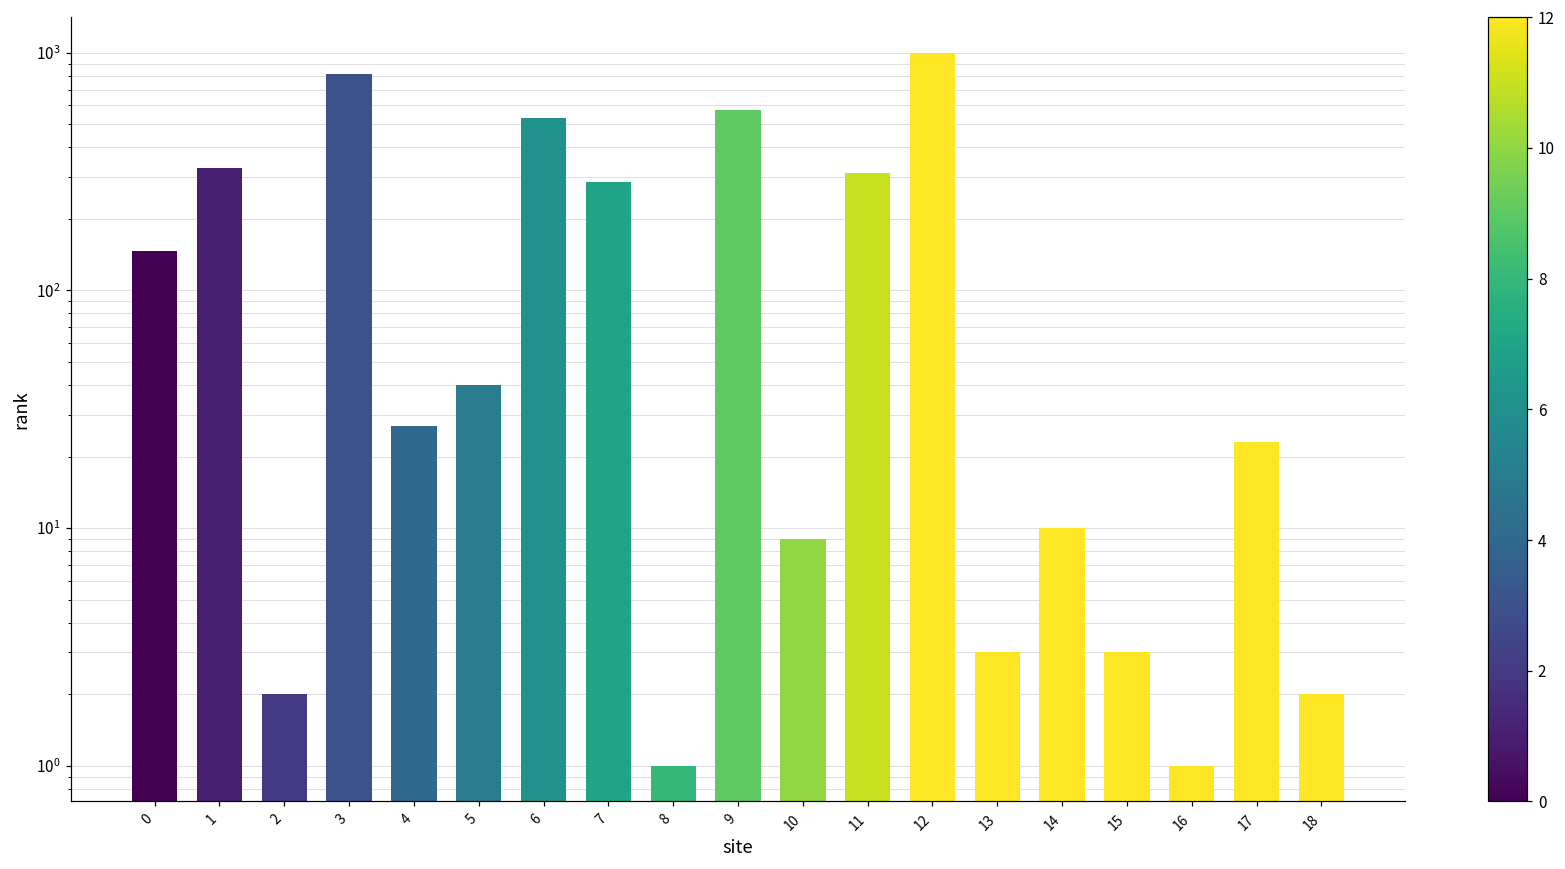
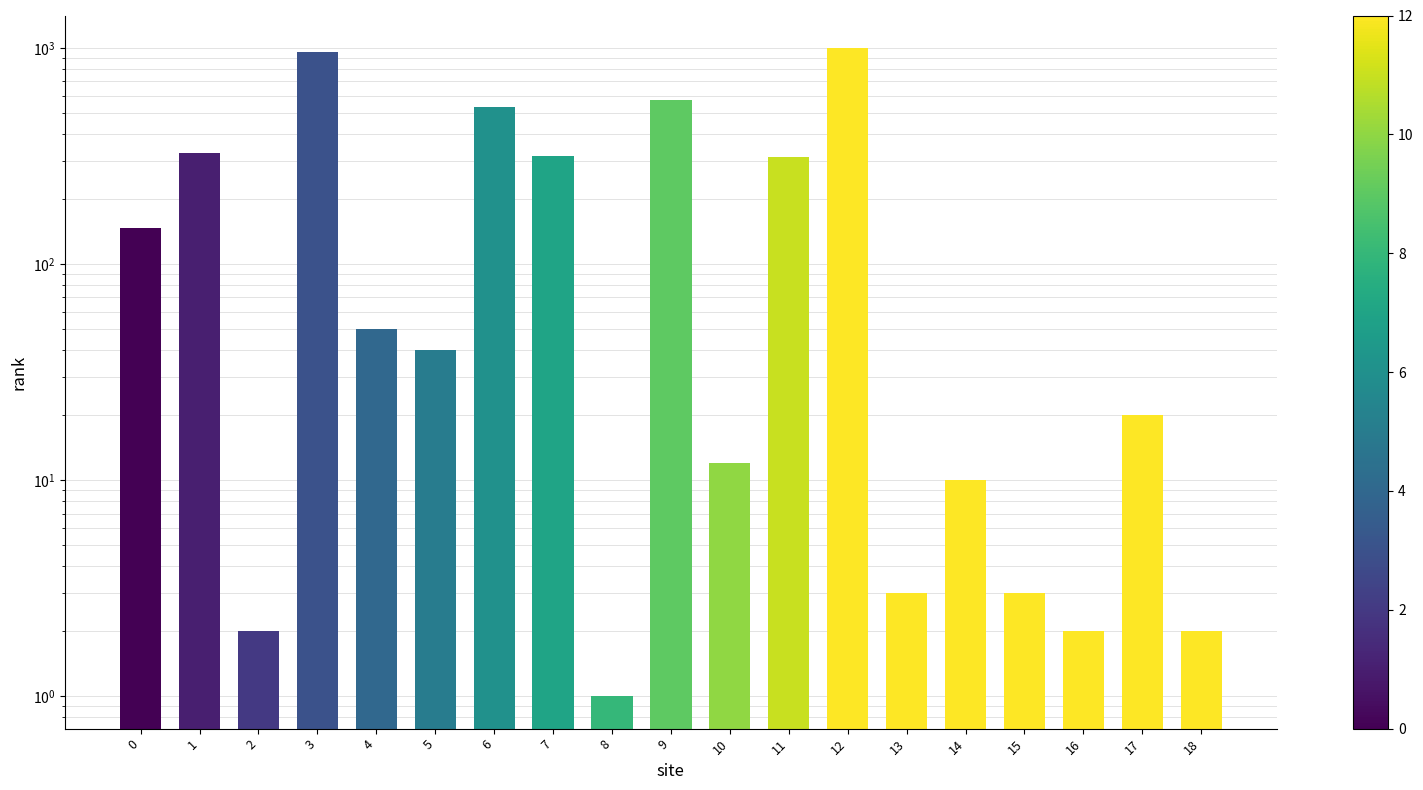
3: 810 -> 1000
4: 27 -> 50
7: 290 -> 320
10: 9 -> 12
16: 1 -> 2
17: 23 -> 20
